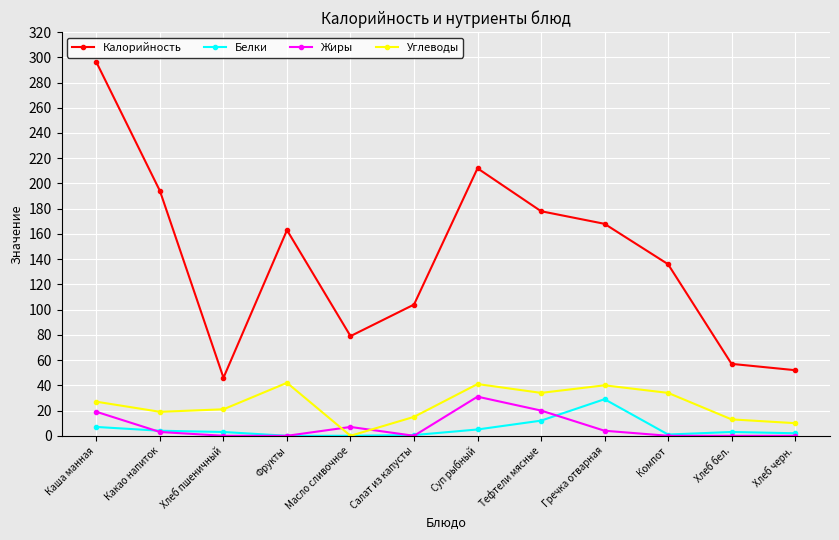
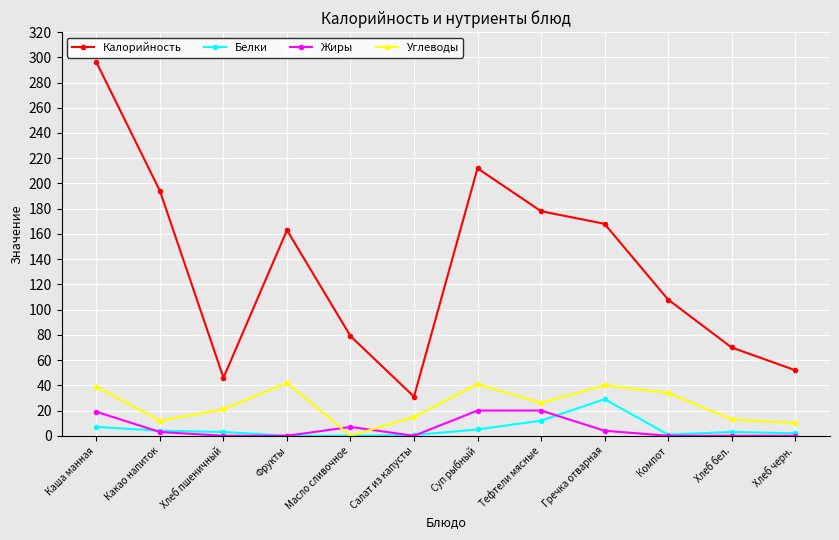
Углеводы, Каша манная: 27 -> 39
Углеводы, Какао напиток: 19 -> 12
Калорийность, Салат из капусты: 104 -> 31
Жиры, Суп рыбный: 31 -> 20
Углеводы, Тефтели мясные: 34 -> 26
Калорийность, Компот: 136 -> 108
Калорийность, Хлеб бел.: 57 -> 70
